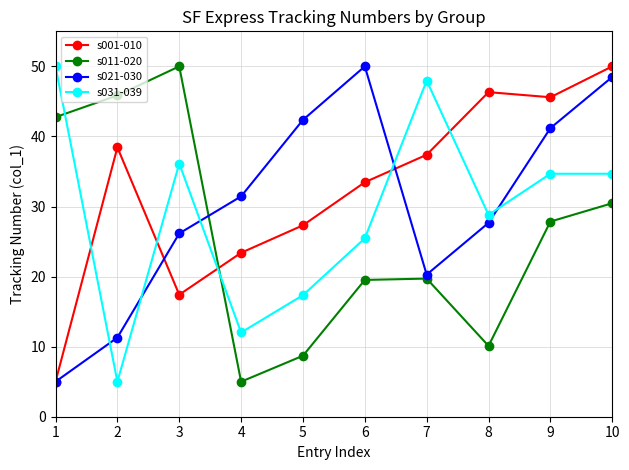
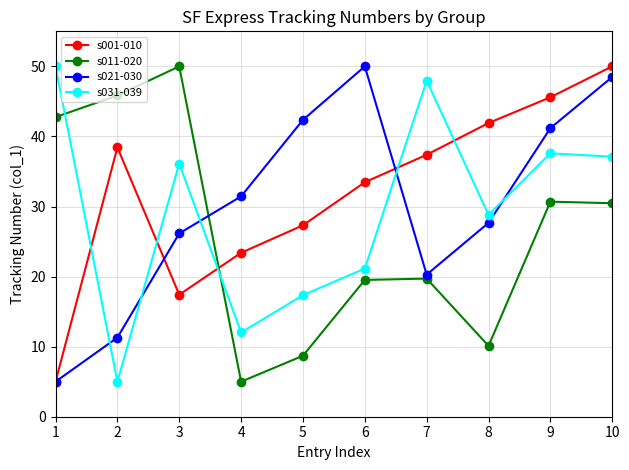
s031-039, 6: 25 -> 21
s001-010, 8: 46 -> 42
s011-020, 9: 28 -> 31
s031-039, 9: 35 -> 38
s031-039, 10: 35 -> 37
